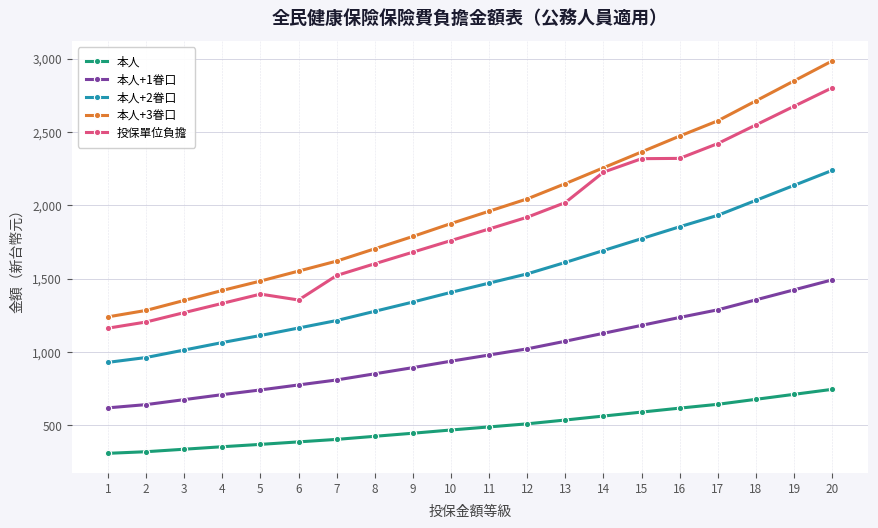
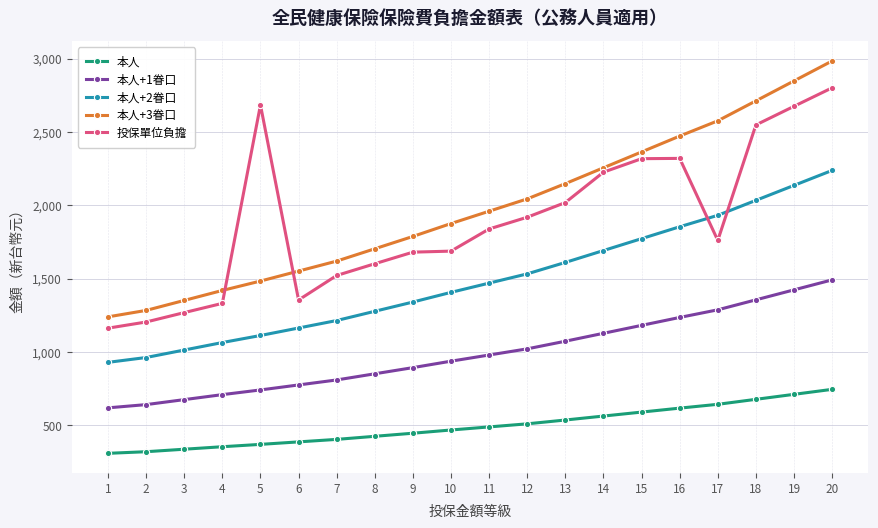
投保單位負擔, 5: 1,400 -> 2,680
投保單位負擔, 10: 1,760 -> 1,690
投保單位負擔, 17: 2,420 -> 1,760
